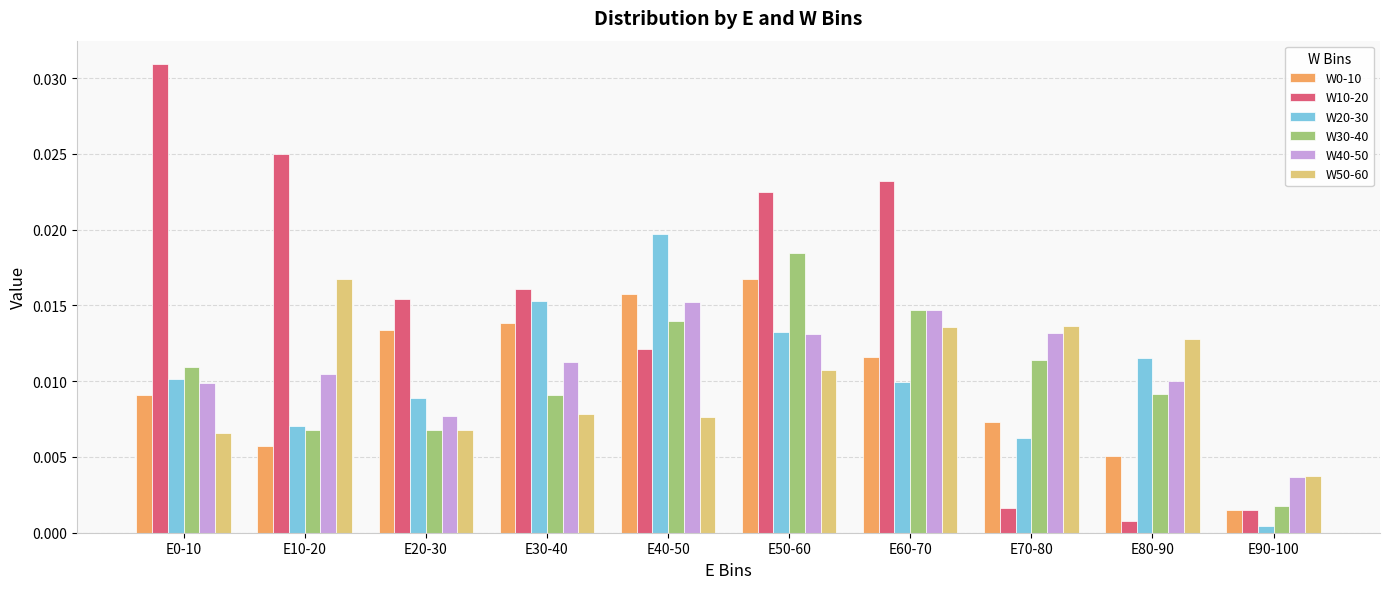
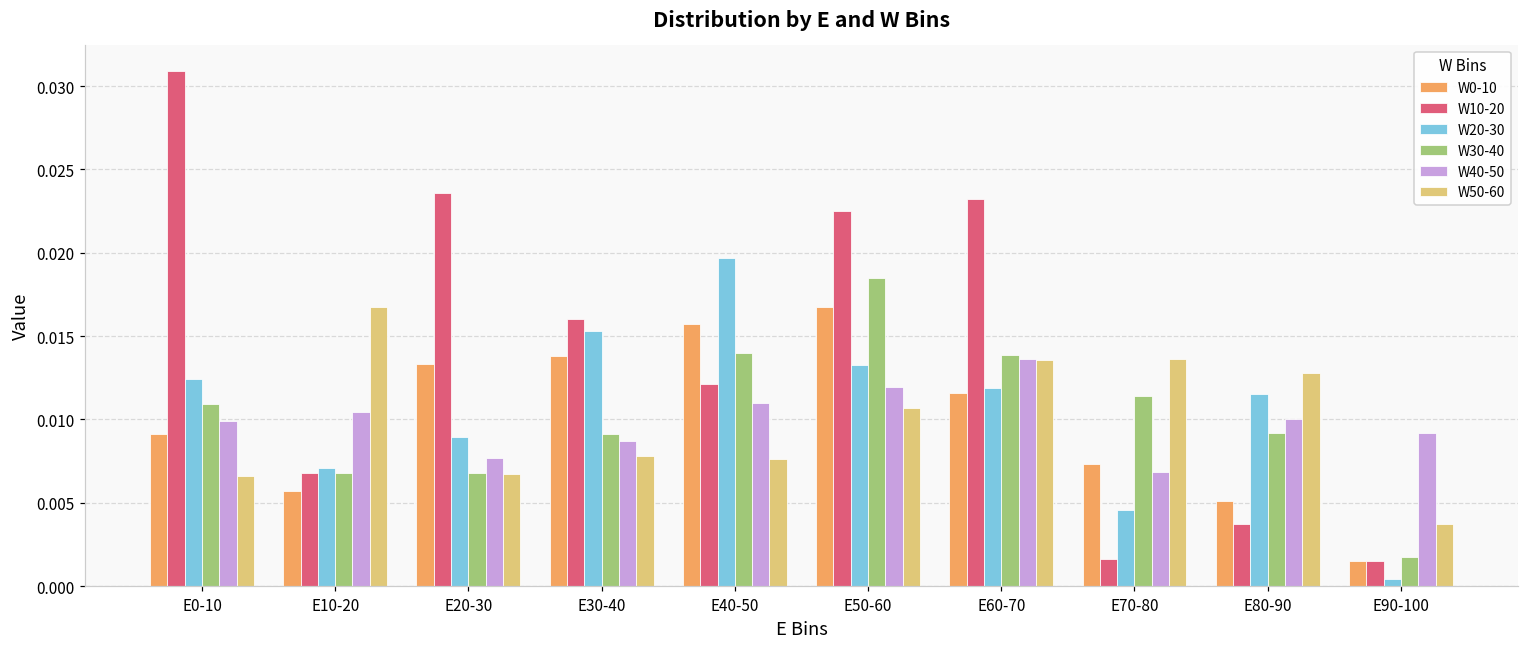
W20-30, E0-10: 0.0101 -> 0.0124
W10-20, E10-20: 0.0250 -> 0.0068
W10-20, E20-30: 0.0154 -> 0.0236
W40-50, E30-40: 0.0113 -> 0.0087
W40-50, E40-50: 0.0152 -> 0.0110
W40-50, E50-60: 0.0131 -> 0.0119
W20-30, E60-70: 0.0100 -> 0.0119
W30-40, E60-70: 0.0147 -> 0.0138
W40-50, E60-70: 0.0147 -> 0.0136
W20-30, E70-80: 0.0062 -> 0.0046
W40-50, E70-80: 0.0132 -> 0.0068
W10-20, E80-90: 0.0008 -> 0.0037
W40-50, E90-100: 0.0037 -> 0.0092
